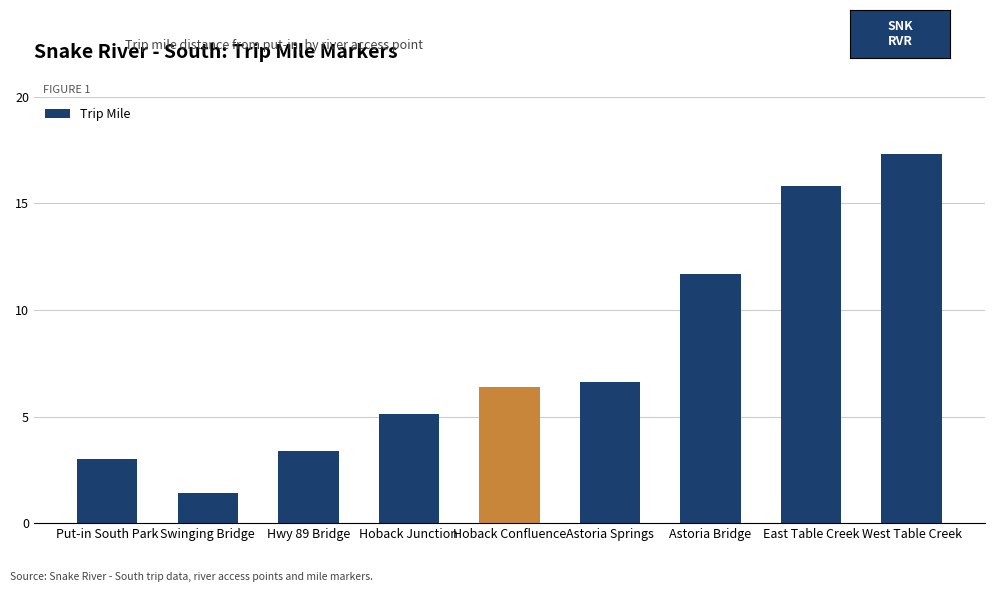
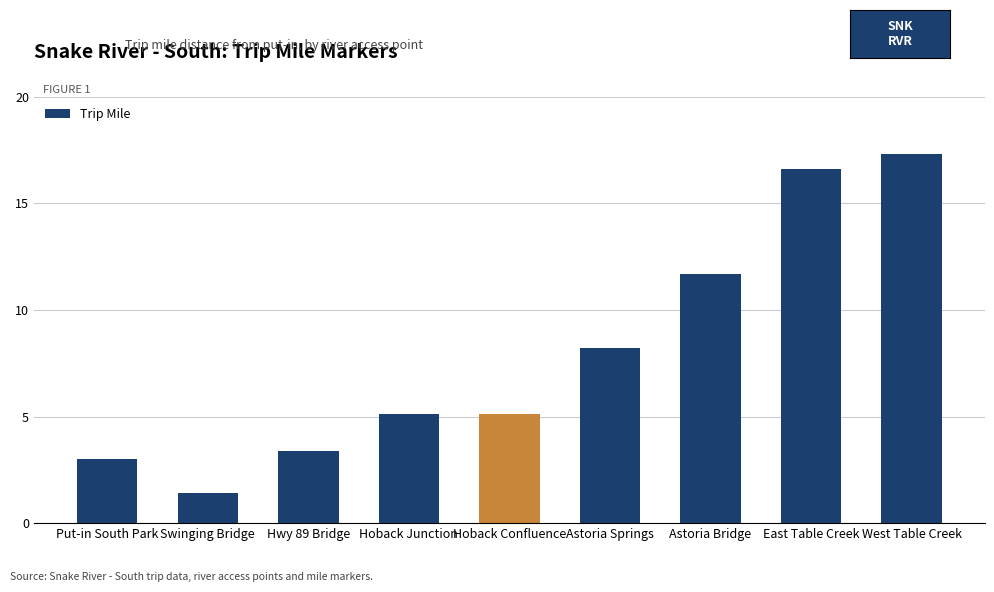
Hoback Confluence: 6.4 -> 5.1
Astoria Springs: 6.6 -> 8.2
East Table Creek: 15.8 -> 16.6
